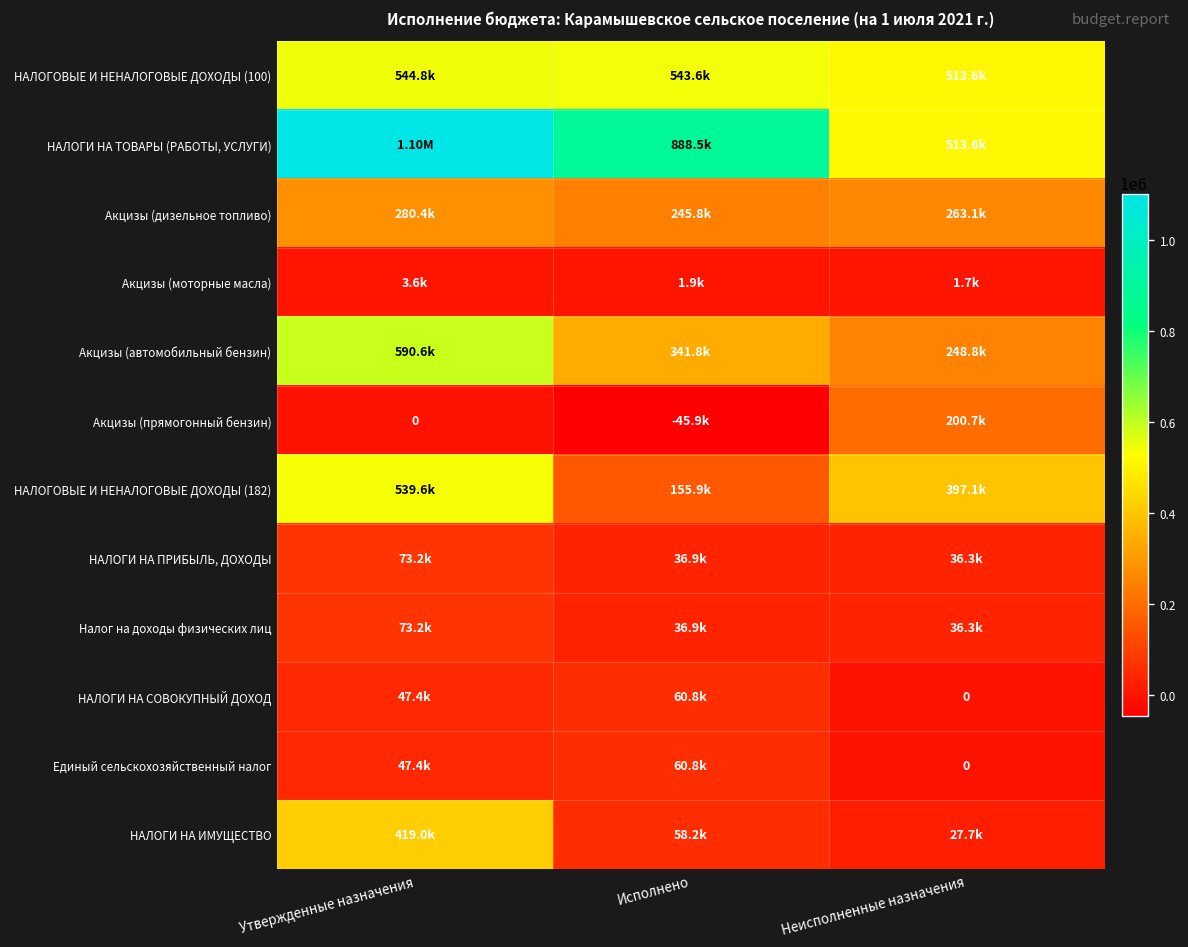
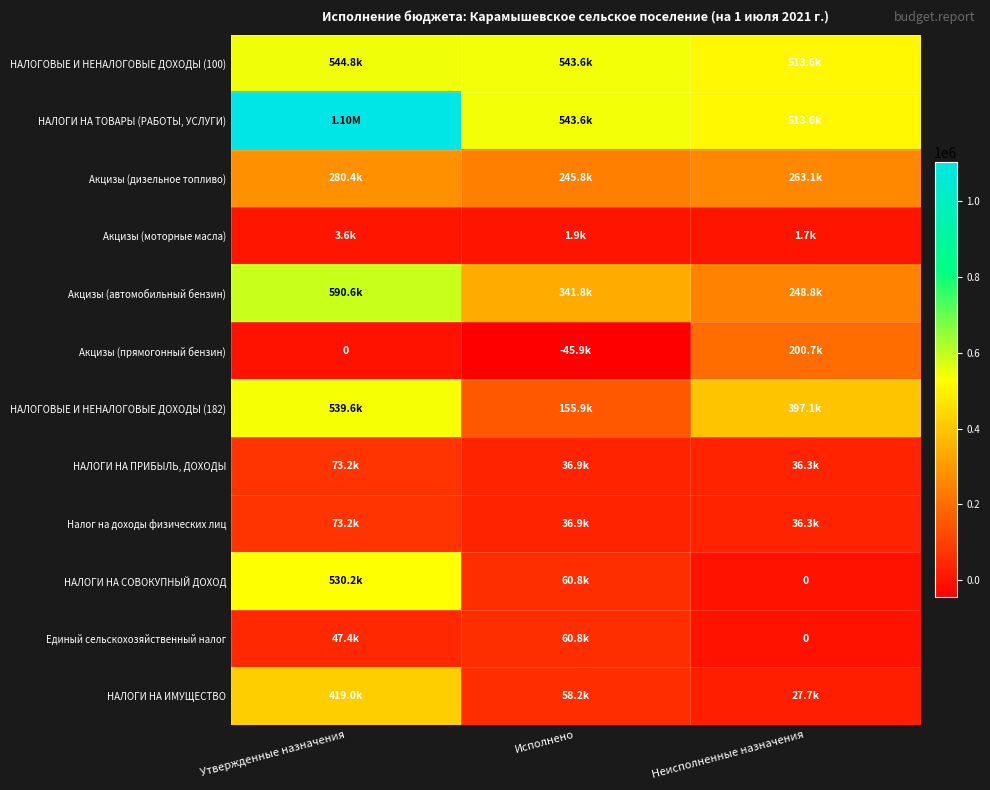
НАЛОГИ НА ТОВАРЫ (РАБОТЫ, УСЛУГИ), Исполнено: 888.5k -> 543.6k
НАЛОГИ НА СОВОКУПНЫЙ ДОХОД, Утвержденные назначения: 47.4k -> 530.2k
